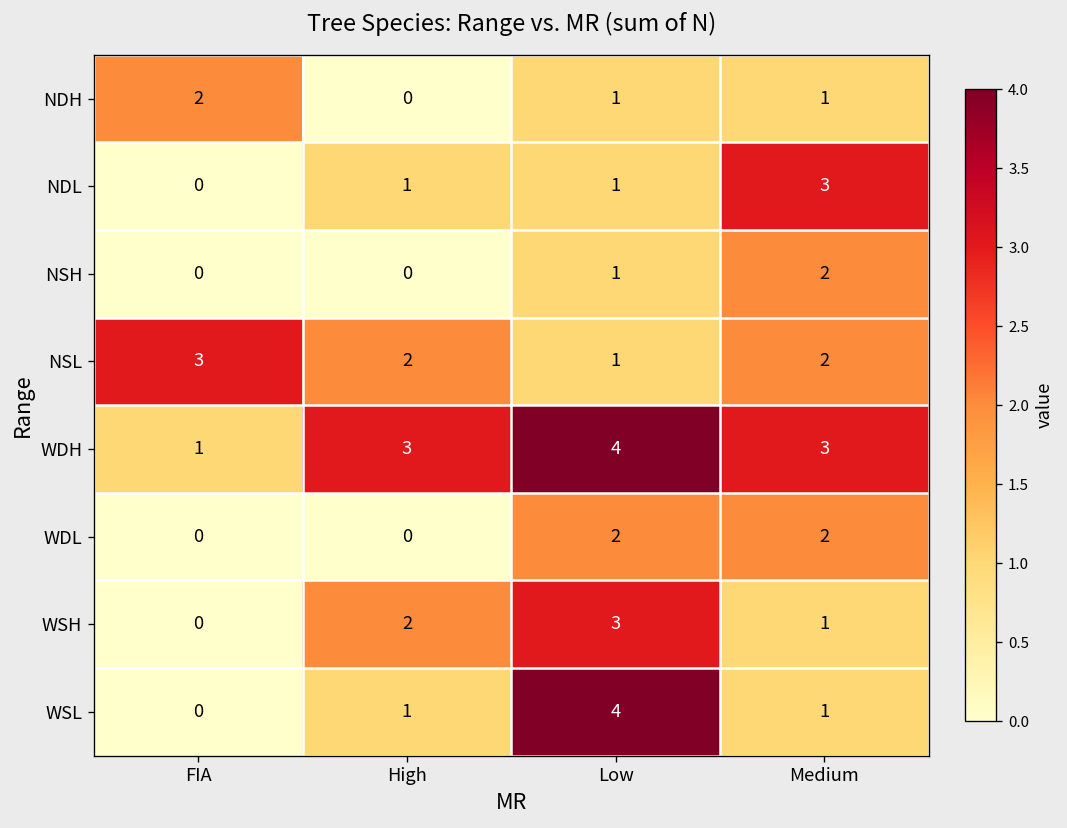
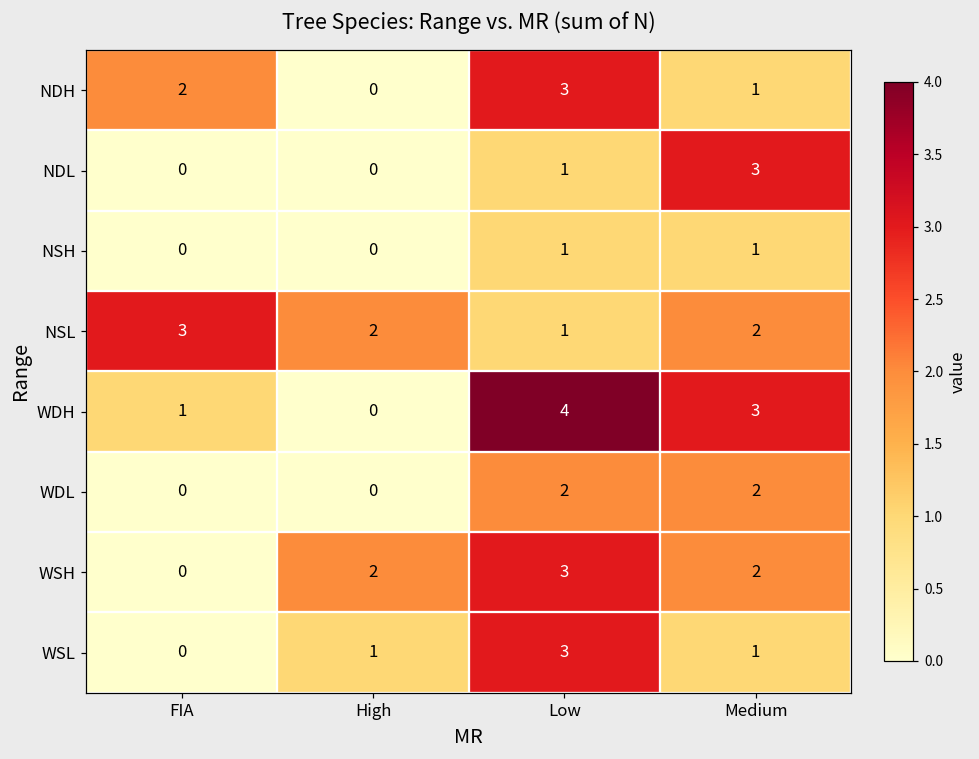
NDH, Low: 1 -> 3
NDL, High: 1 -> 0
NSH, Medium: 2 -> 1
WDH, High: 3 -> 0
WSH, Medium: 1 -> 2
WSL, Low: 4 -> 3
